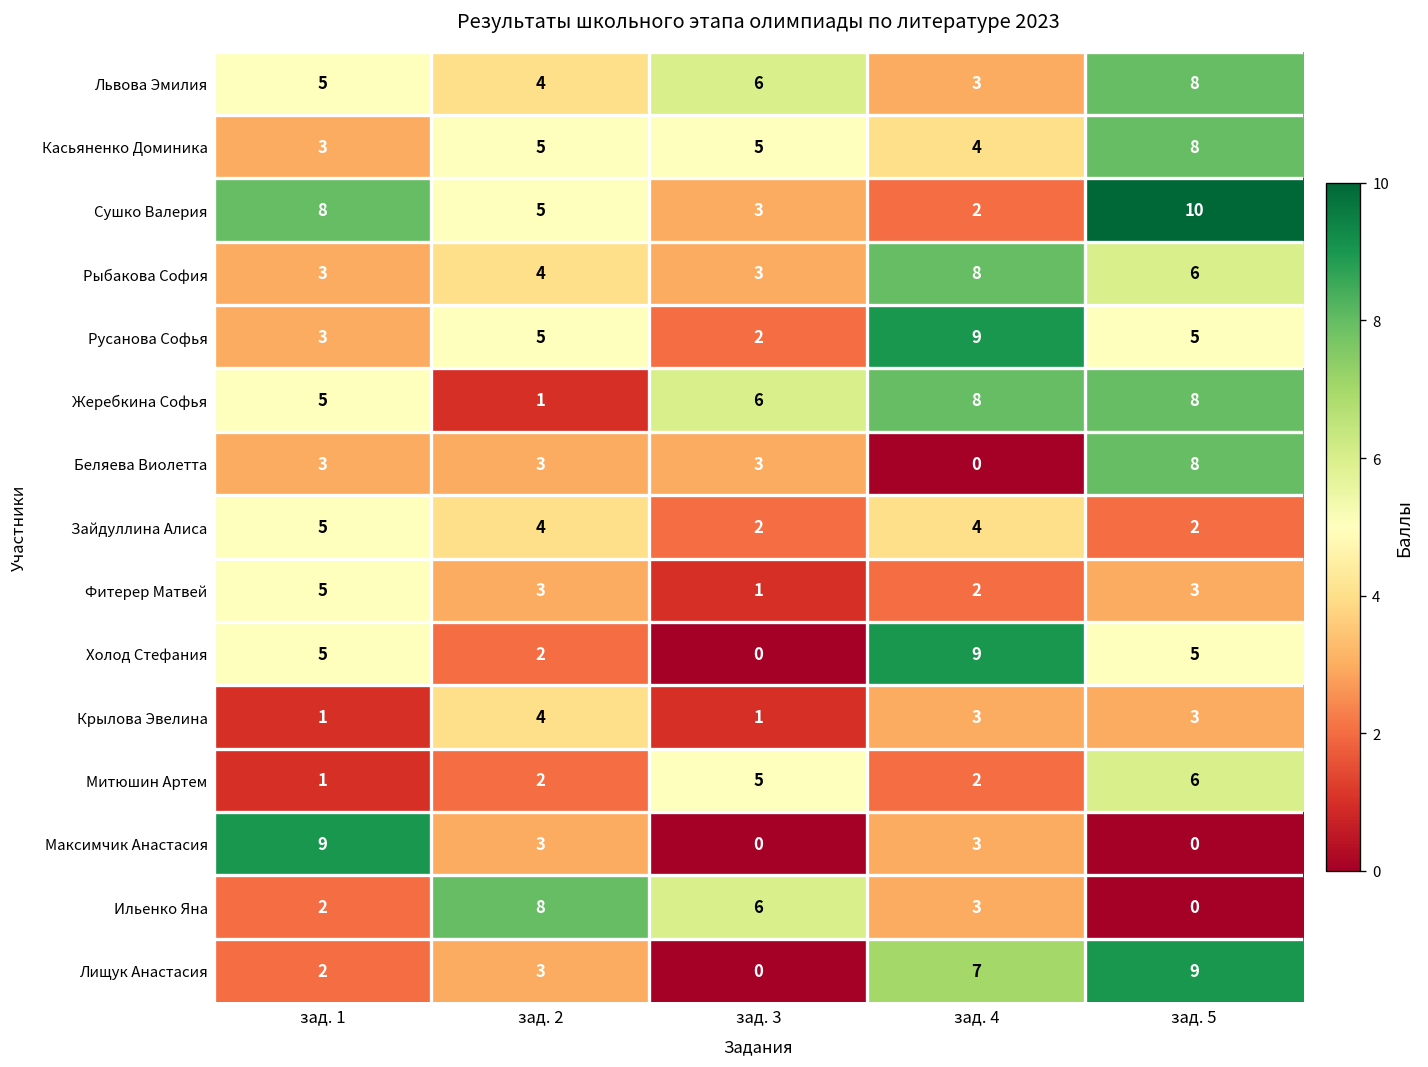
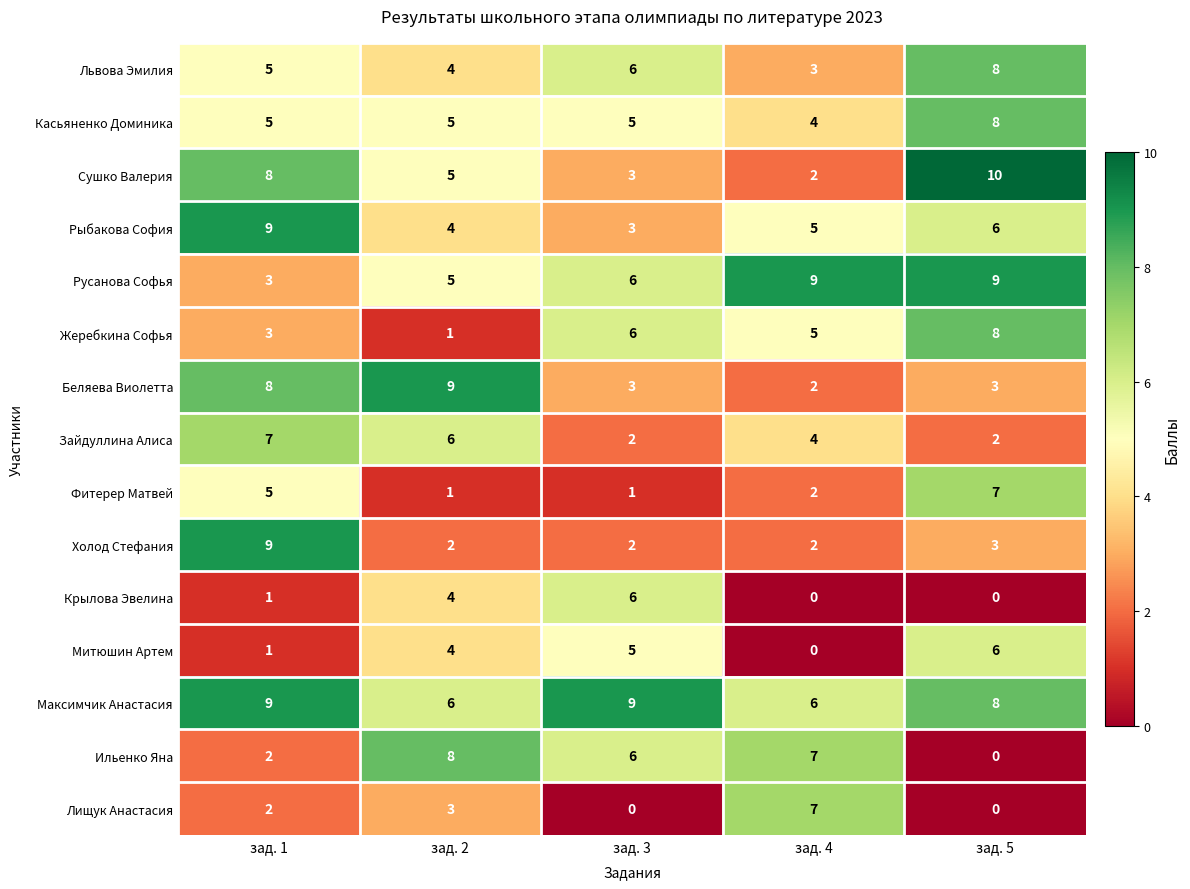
Касьяненко Доминика, зад. 1: 3 -> 5
Рыбакова София, зад. 1: 3 -> 9
Рыбакова София, зад. 4: 8 -> 5
Русанова Софья, зад. 3: 2 -> 6
Русанова Софья, зад. 5: 5 -> 9
Жеребкина Софья, зад. 1: 5 -> 3
Жеребкина Софья, зад. 4: 8 -> 5
Беляева Виолетта, зад. 1: 3 -> 8
Беляева Виолетта, зад. 2: 3 -> 9
Беляева Виолетта, зад. 4: 0 -> 2
Беляева Виолетта, зад. 5: 8 -> 3
Зайдуллина Алиса, зад. 1: 5 -> 7
Зайдуллина Алиса, зад. 2: 4 -> 6
Фитерер Матвей, зад. 2: 3 -> 1
Фитерер Матвей, зад. 5: 3 -> 7
Холод Стефания, зад. 1: 5 -> 9
Холод Стефания, зад. 3: 0 -> 2
Холод Стефания, зад. 4: 9 -> 2
Холод Стефания, зад. 5: 5 -> 3
Крылова Эвелина, зад. 3: 1 -> 6
Крылова Эвелина, зад. 4: 3 -> 0
Крылова Эвелина, зад. 5: 3 -> 0
Митюшин Артем, зад. 2: 2 -> 4
Митюшин Артем, зад. 4: 2 -> 0
Максимчик Анастасия, зад. 2: 3 -> 6
Максимчик Анастасия, зад. 3: 0 -> 9
Максимчик Анастасия, зад. 4: 3 -> 6
Максимчик Анастасия, зад. 5: 0 -> 8
Ильенко Яна, зад. 4: 3 -> 7
Лищук Анастасия, зад. 5: 9 -> 0
